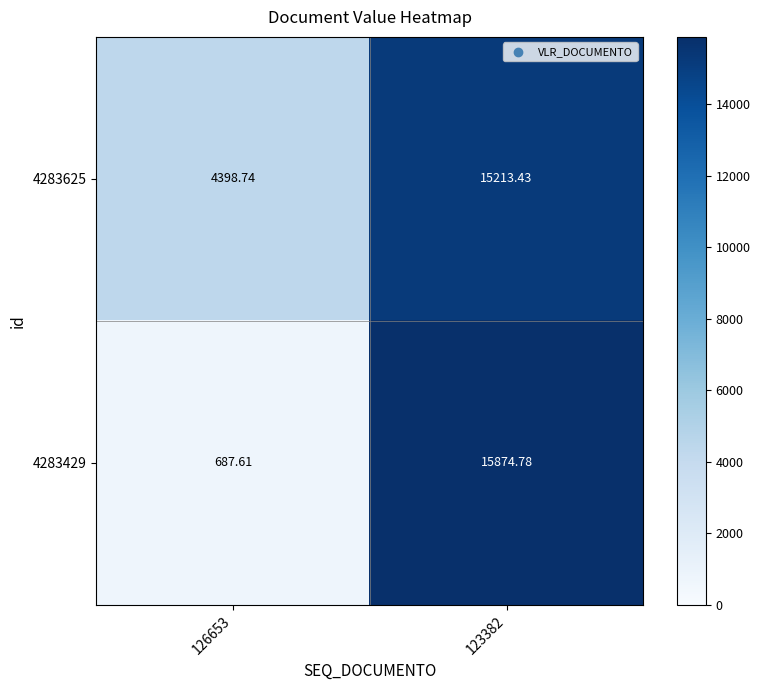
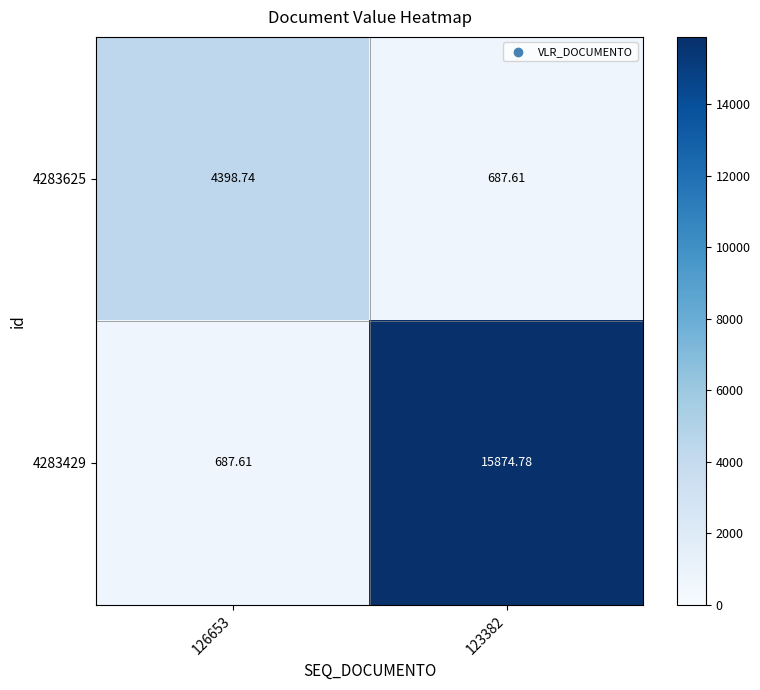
4283625, 123382: 15213.43 -> 687.61
